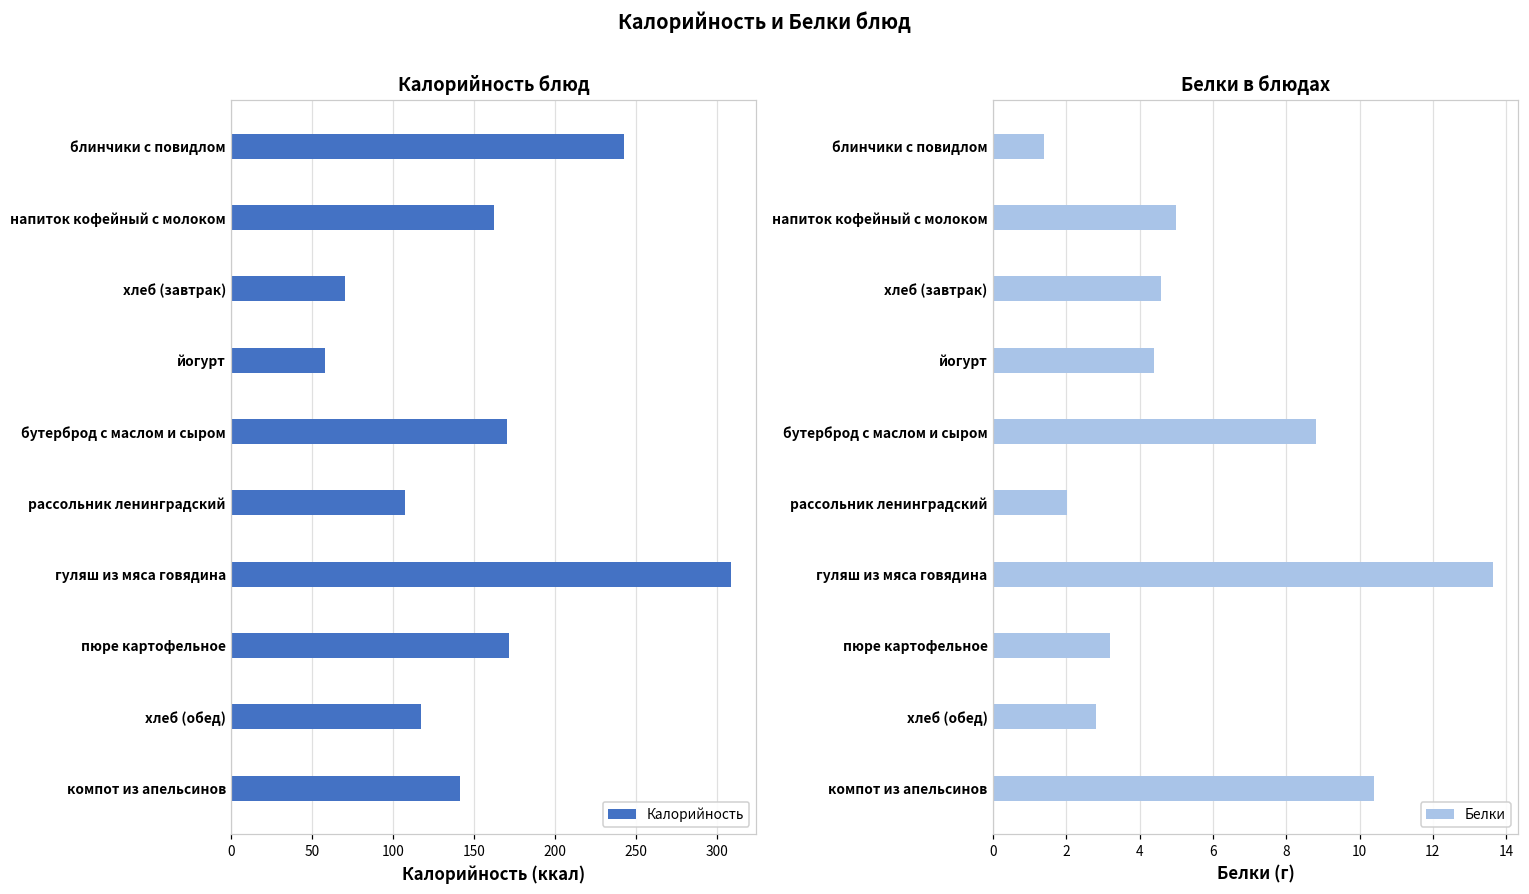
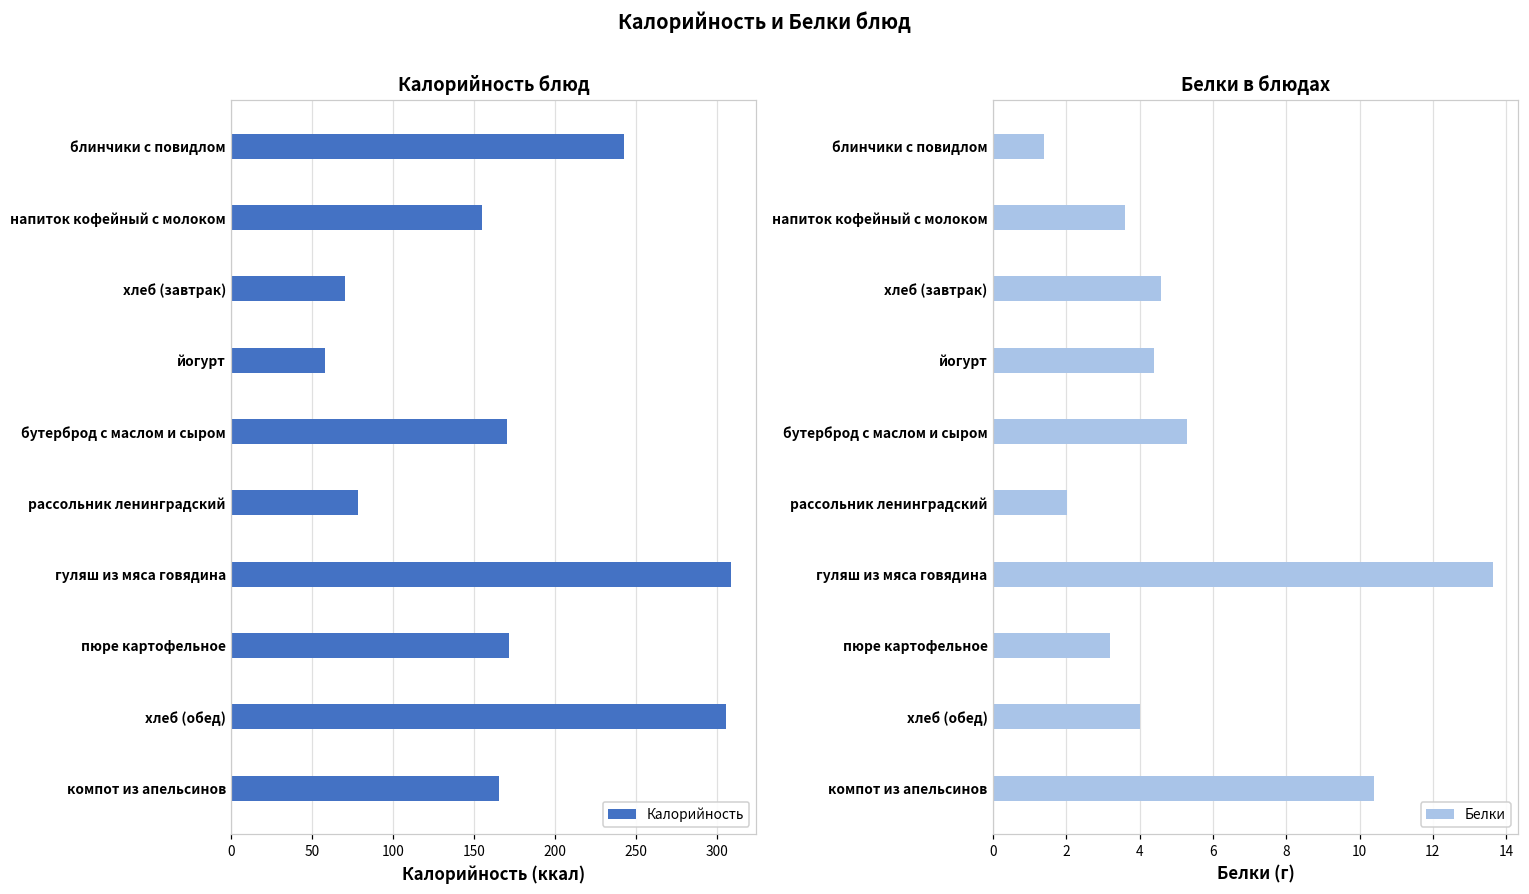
Калорийность блюд, напиток кофейный с молоком: 162 -> 155
Калорийность блюд, рассольник ленинградский: 107 -> 78
Калорийность блюд, хлеб (обед): 117 -> 306
Калорийность блюд, компот из апельсинов: 141 -> 166
Белки в блюдах, напиток кофейный с молоком: 5.0 -> 3.6
Белки в блюдах, бутерброд с маслом и сыром: 8.8 -> 5.3
Белки в блюдах, хлеб (обед): 2.8 -> 4.0
